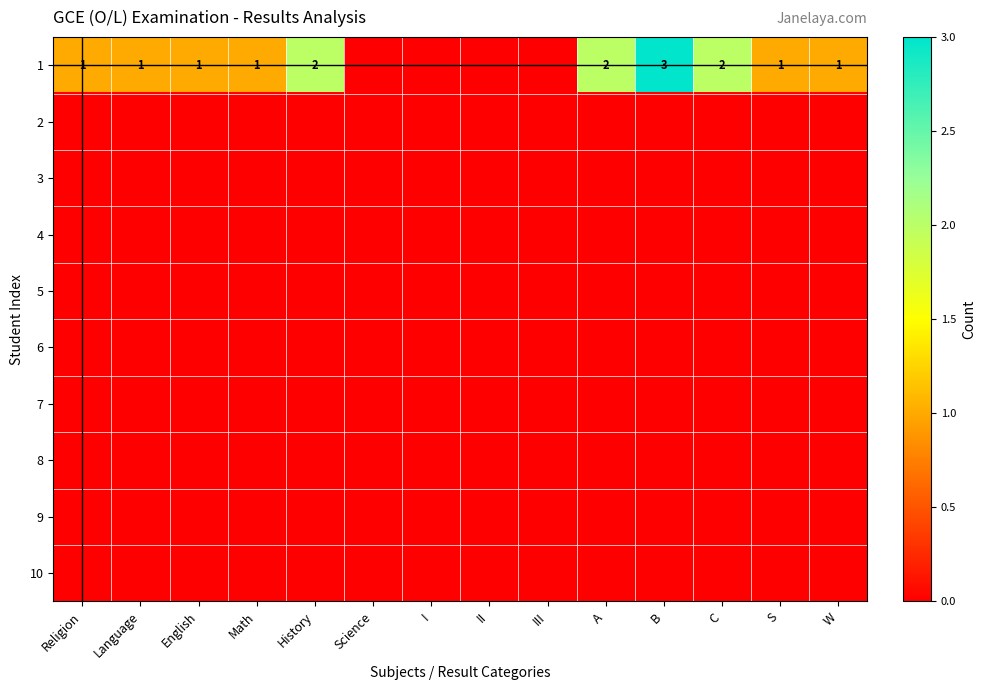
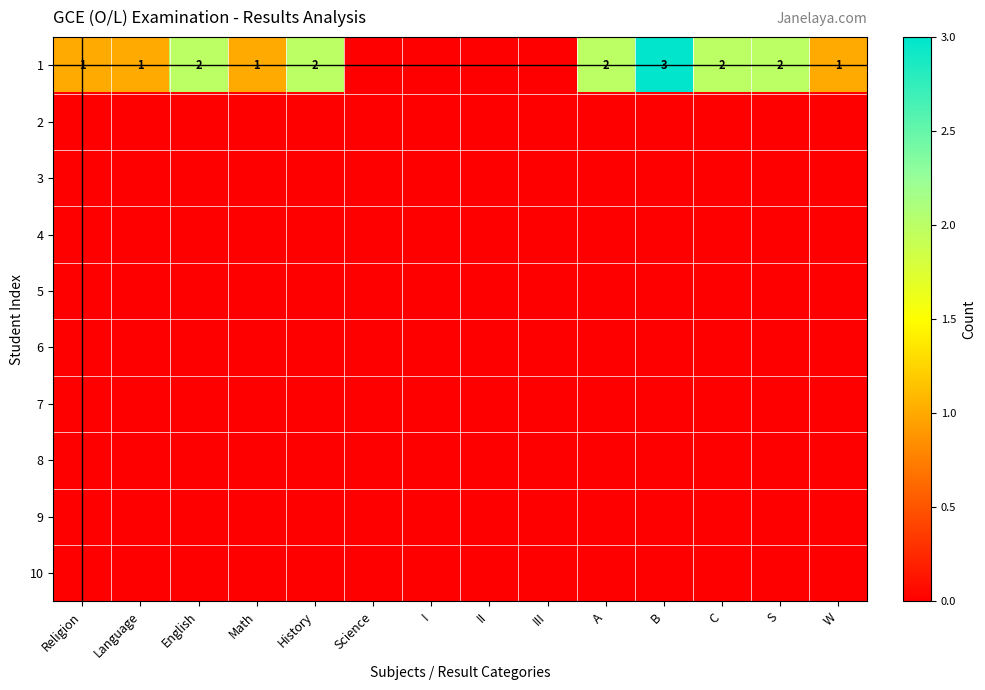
1, English: 1 -> 2
1, S: 1 -> 2
